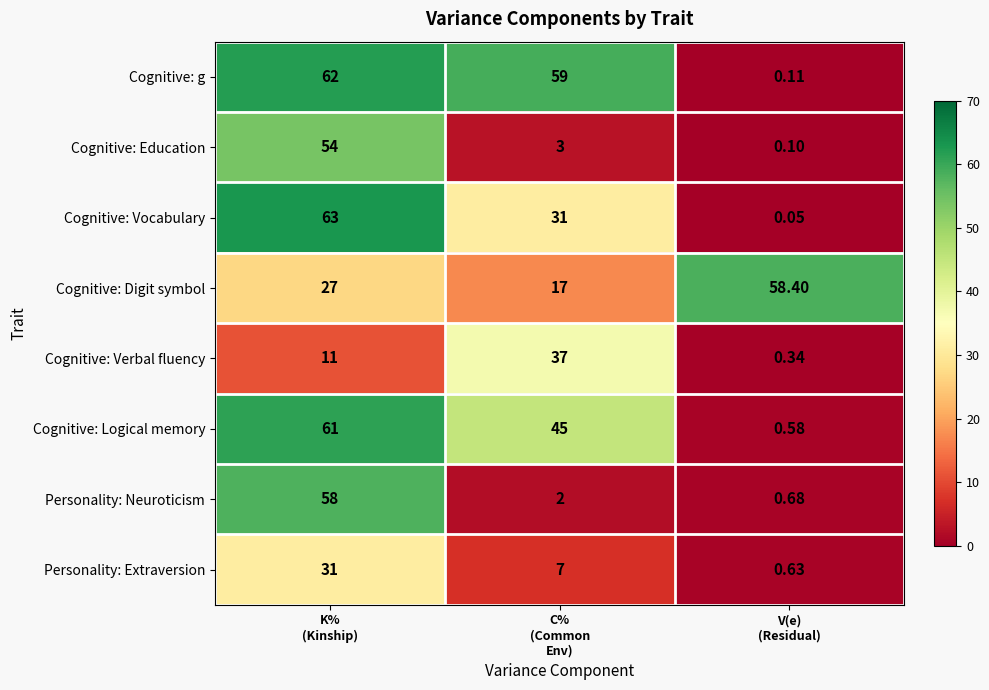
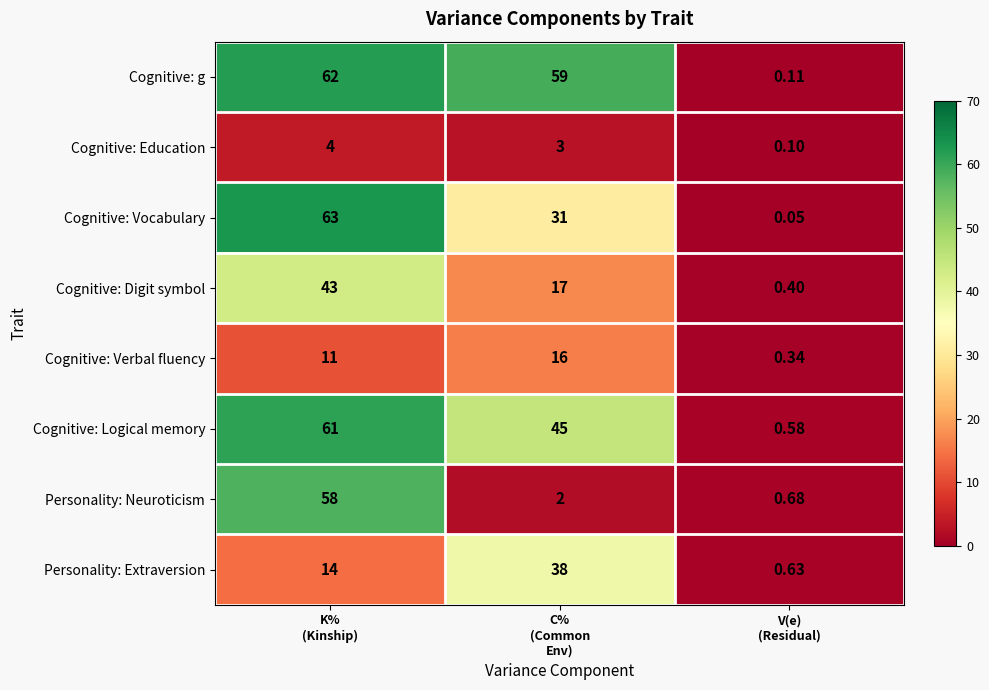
Cognitive: Education, K% (Kinship): 54 -> 4
Cognitive: Digit symbol, K% (Kinship): 27 -> 43
Cognitive: Digit symbol, V(e) (Residual): 58.40 -> 0.40
Cognitive: Verbal fluency, C% (Common Env): 37 -> 16
Personality: Extraversion, K% (Kinship): 31 -> 14
Personality: Extraversion, C% (Common Env): 7 -> 38
